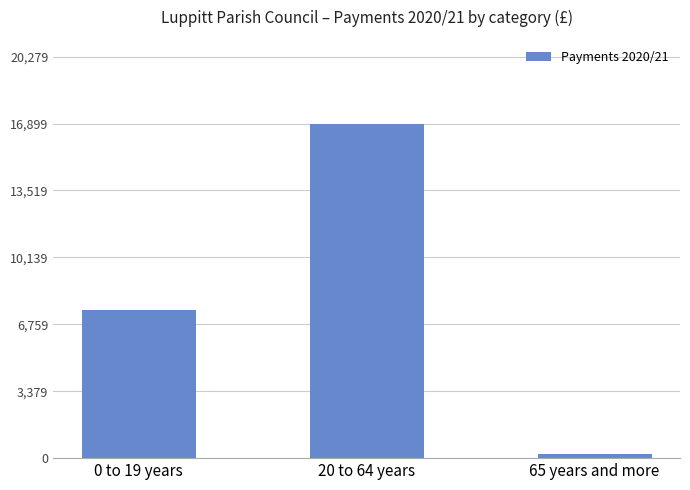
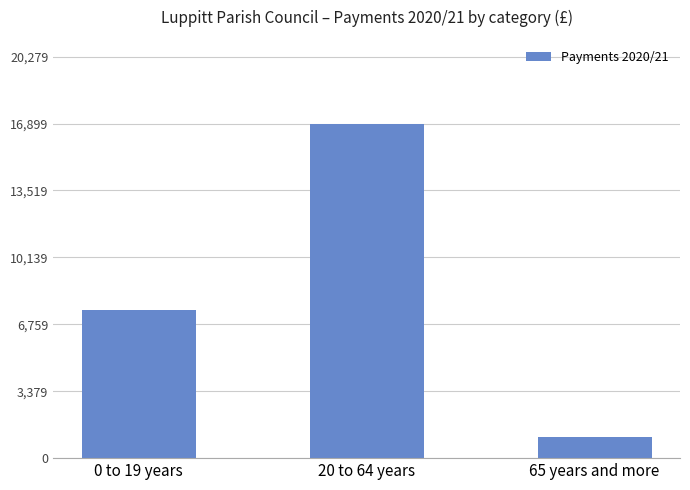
65 years and more: 200 -> 1,100
